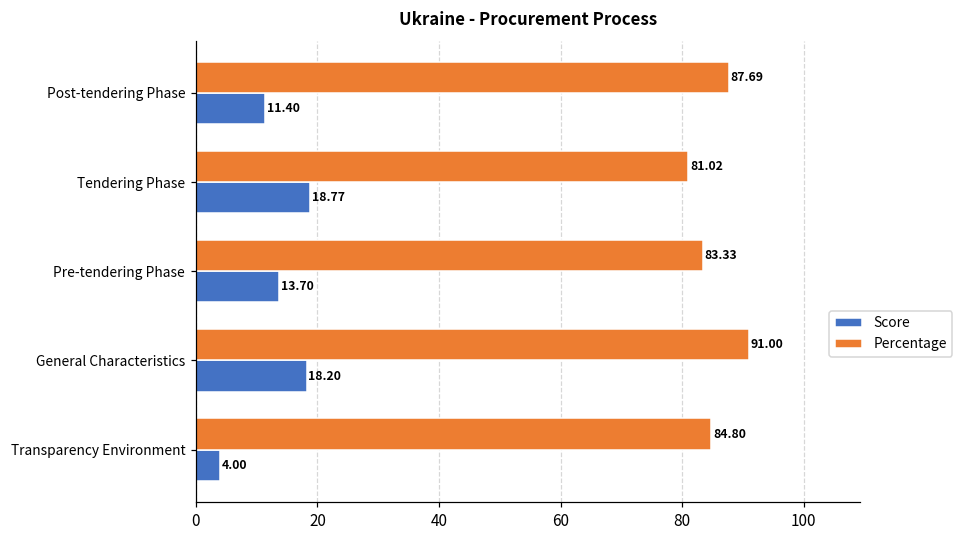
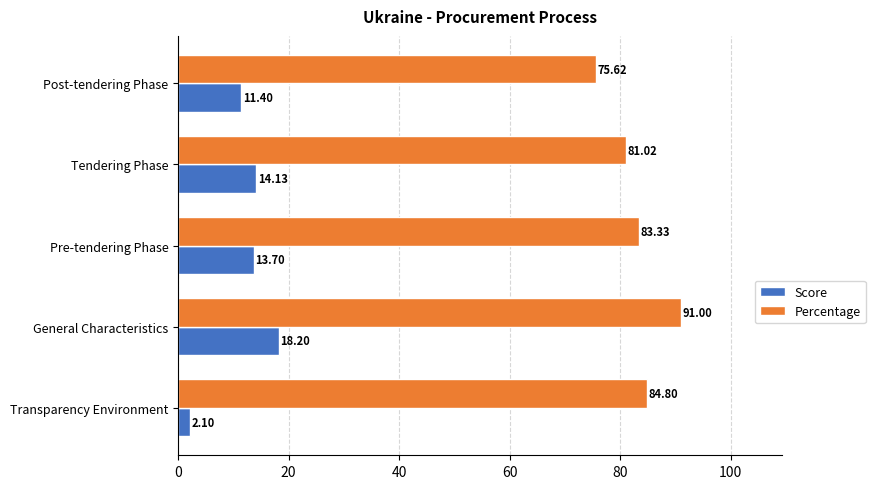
Percentage, Post-tendering Phase: 87.69 -> 75.62
Score, Tendering Phase: 18.77 -> 14.13
Score, Transparency Environment: 4.00 -> 2.10
